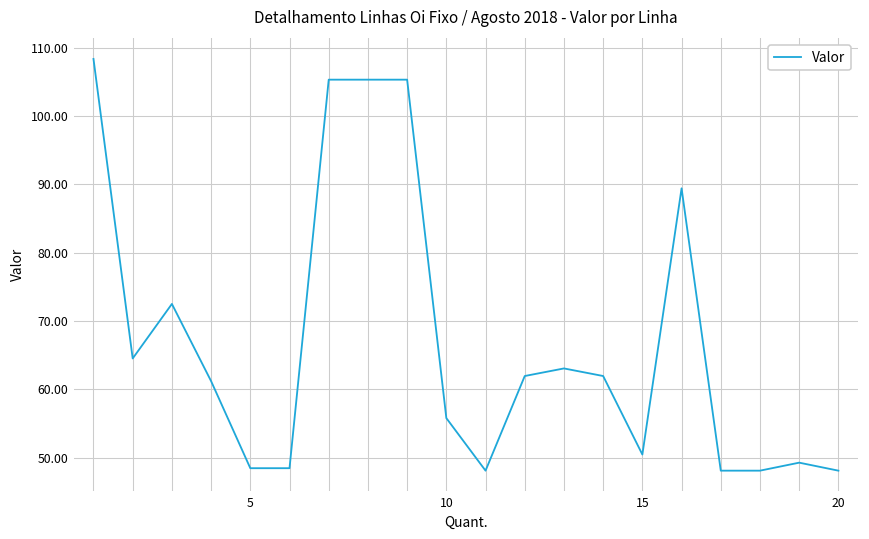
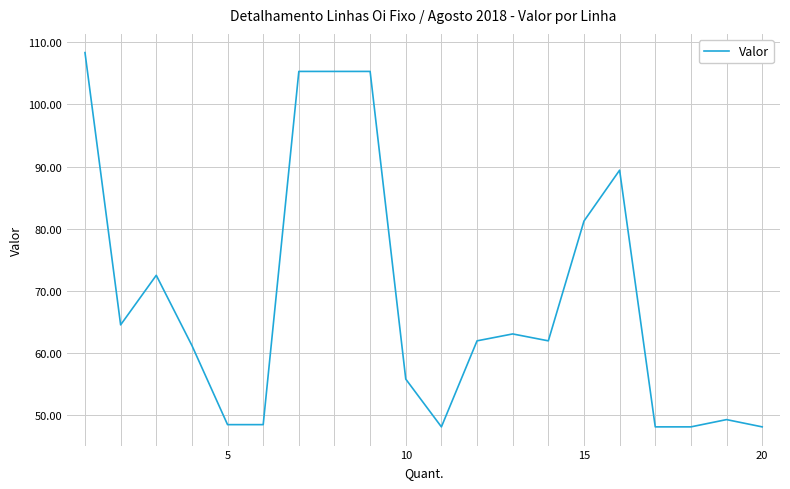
15: 50 -> 81
